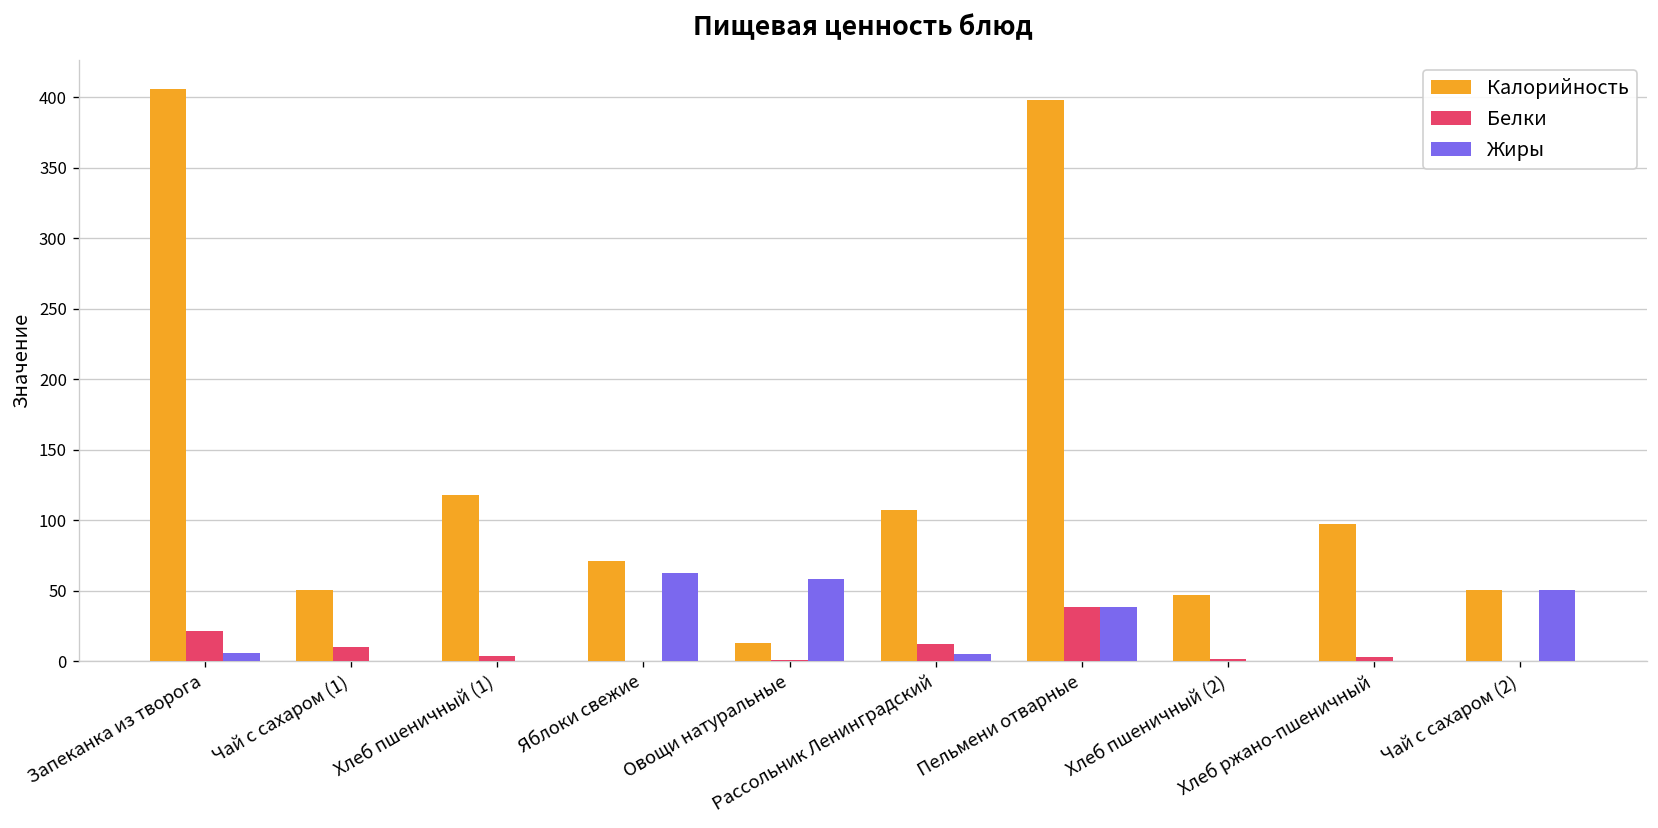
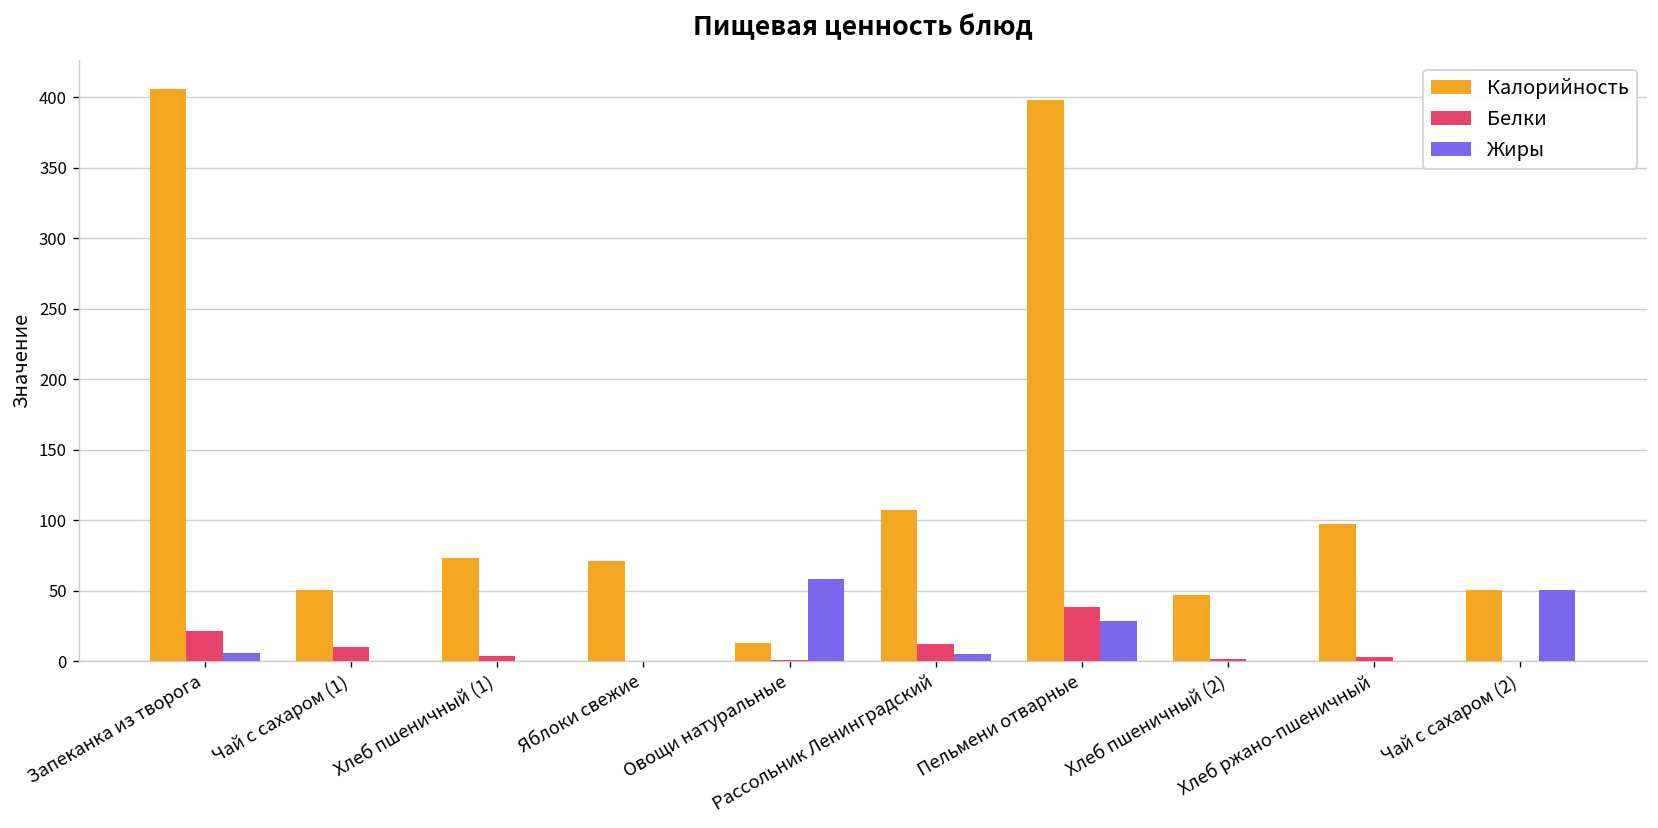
Калорийность, Хлеб пшеничный (1): 118 -> 73
Жиры, Яблоки свежие: 63 -> 1
Жиры, Пельмени отварные: 39 -> 29
